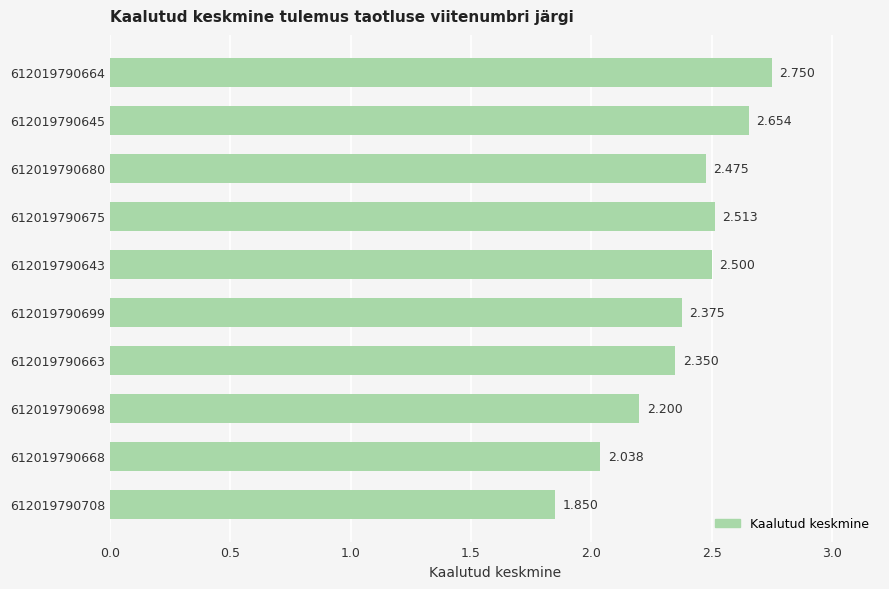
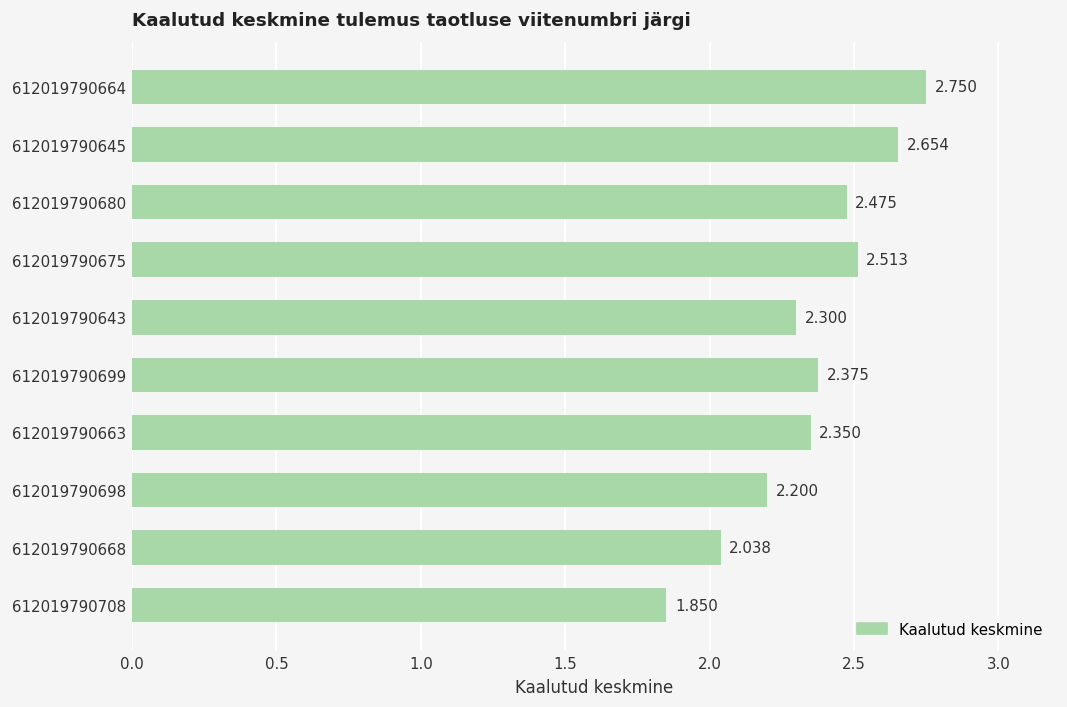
612019790643: 2.500 -> 2.300
